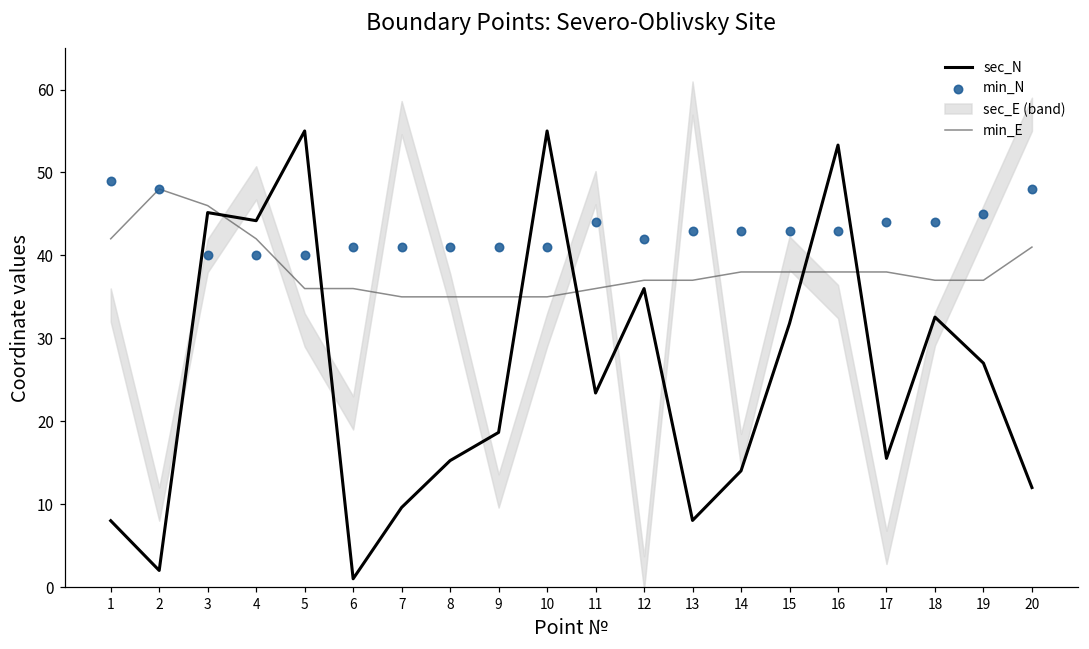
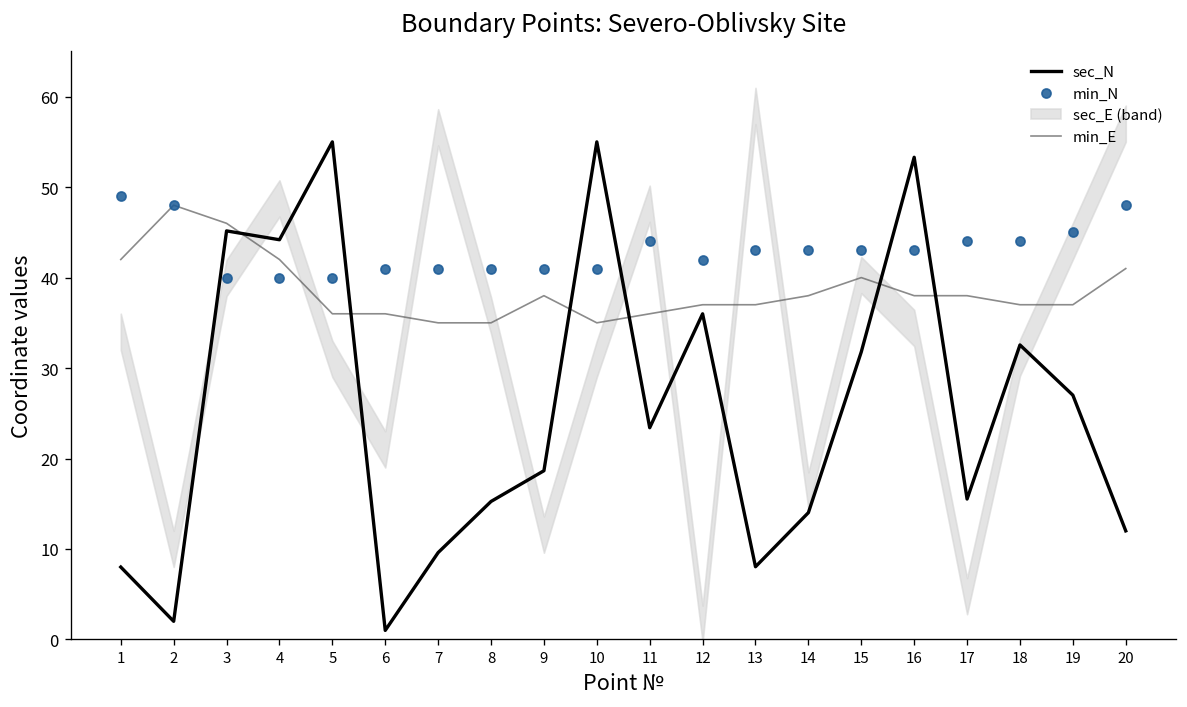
min_E, 9: 35 -> 38
min_E, 15: 38 -> 40
